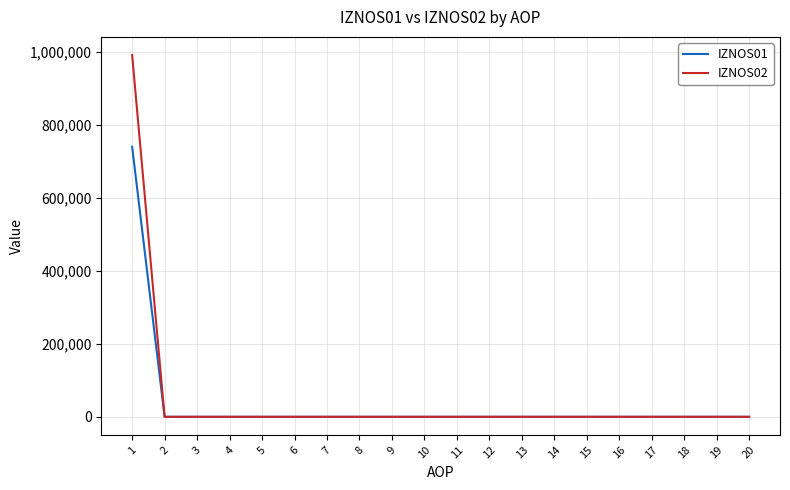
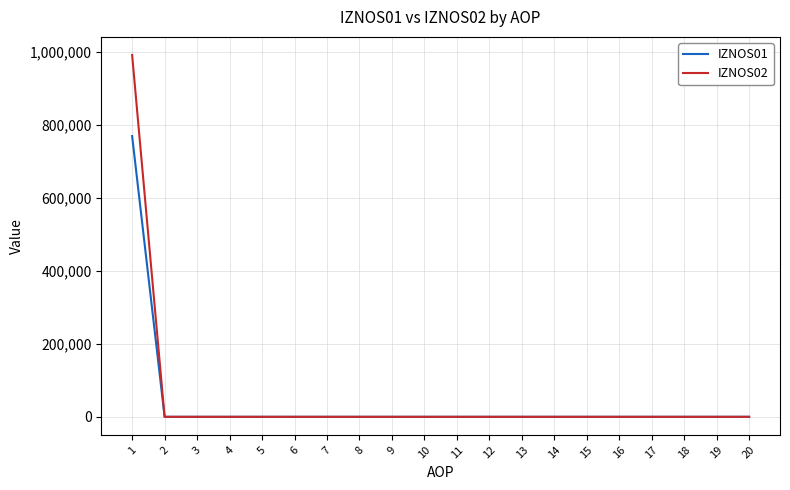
IZNOS01, 1: 740,000 -> 770,000
